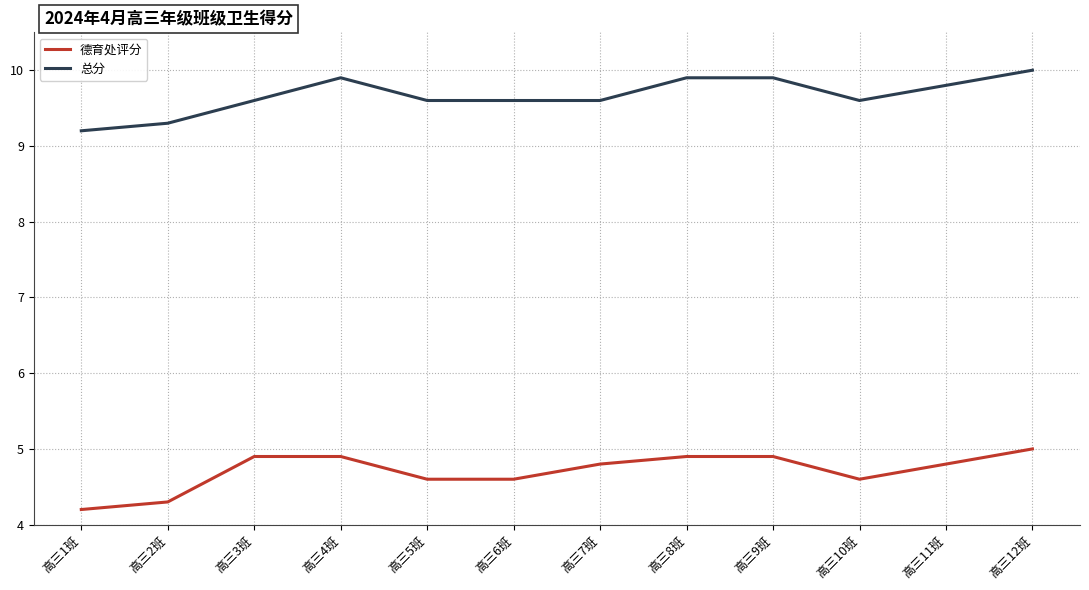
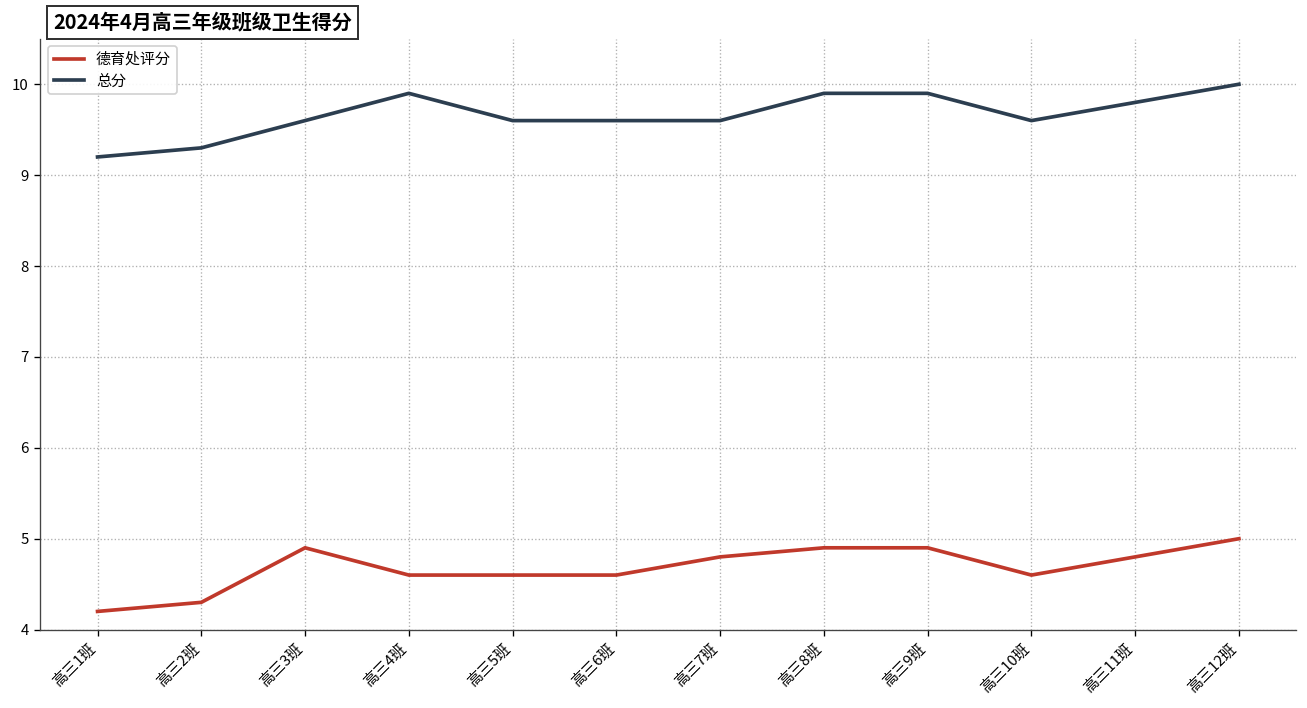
德育处评分, 高三4班: 4.9 -> 4.6
